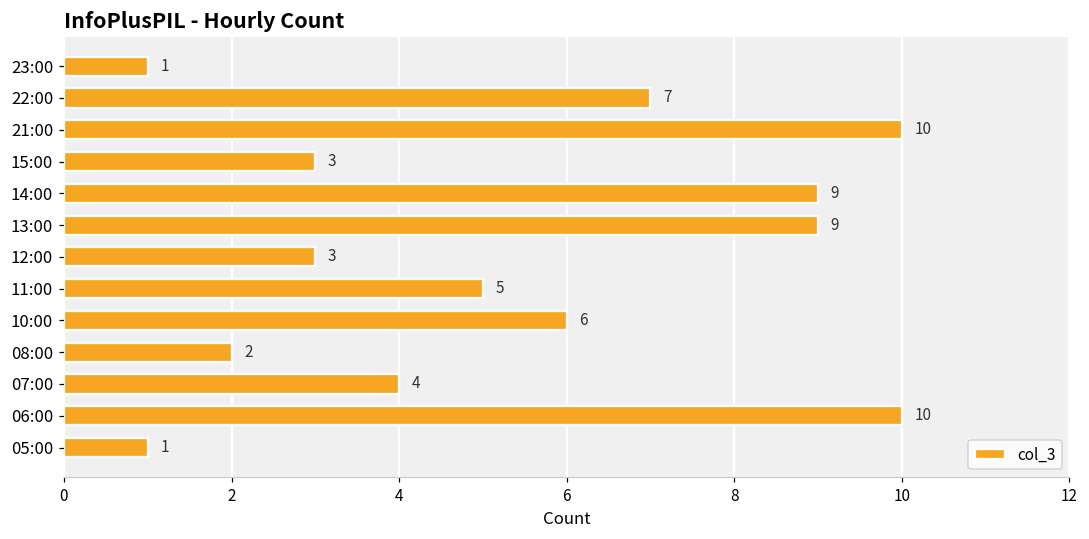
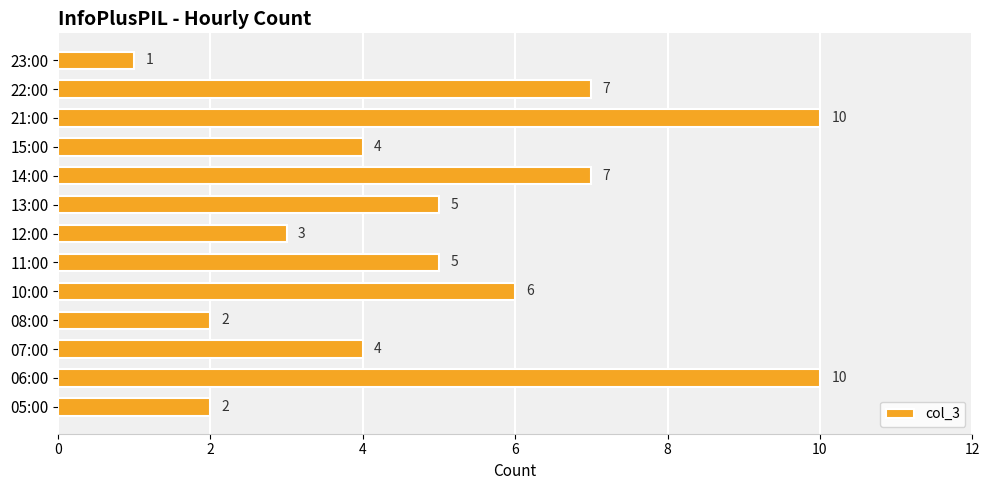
15:00: 3 -> 4
14:00: 9 -> 7
13:00: 9 -> 5
05:00: 1 -> 2
